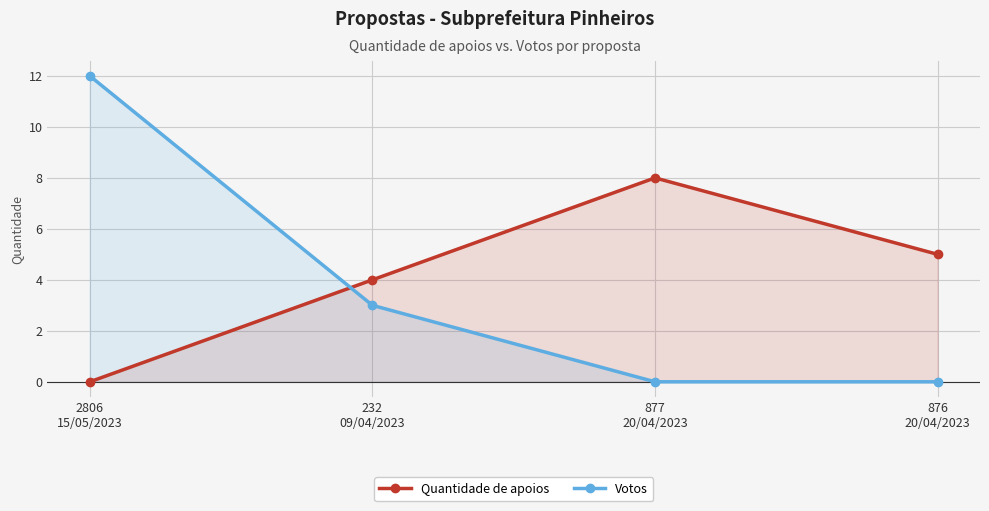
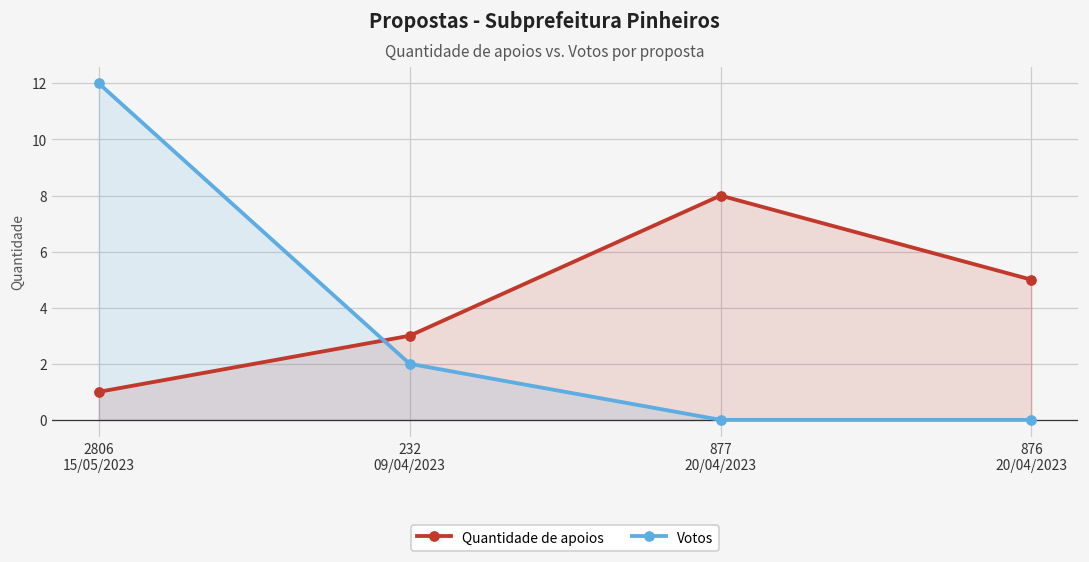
Quantidade de apoios, 2806 15/05/2023: 0 -> 1
Quantidade de apoios, 232 09/04/2023: 4 -> 3
Votos, 232 09/04/2023: 3 -> 2
